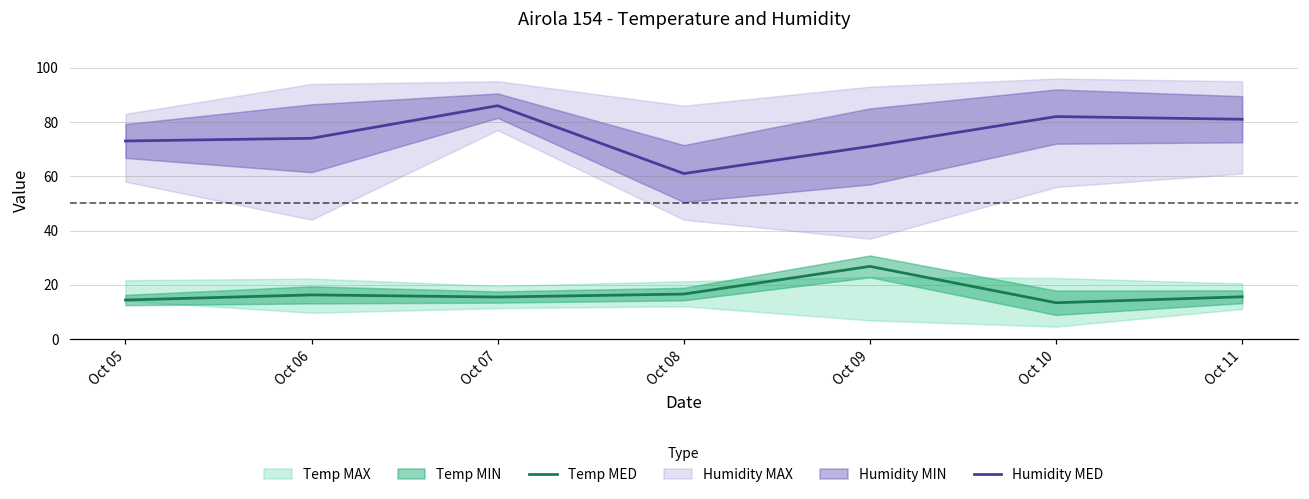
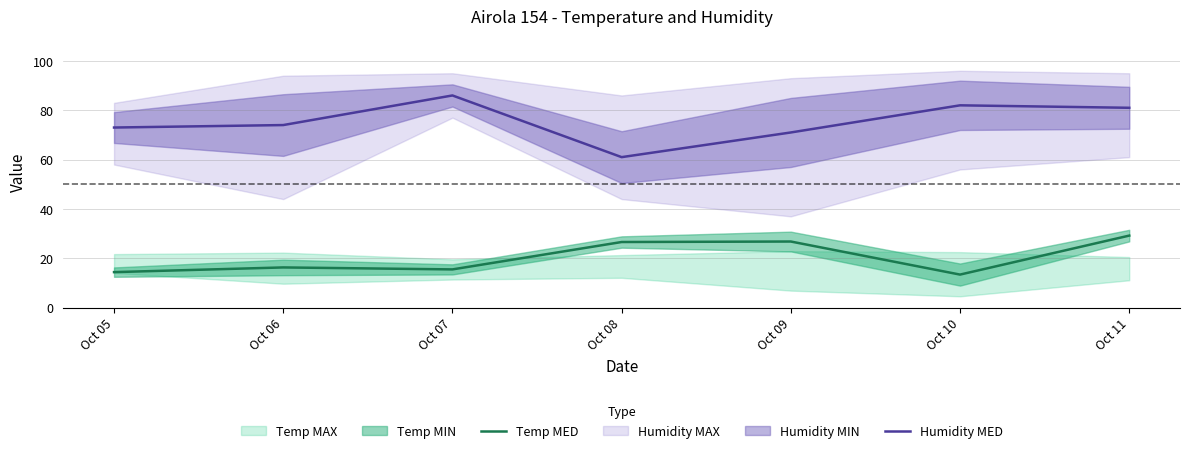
Temp MED, Oct 08: 17 -> 27
Temp MED, Oct 11: 16 -> 29
